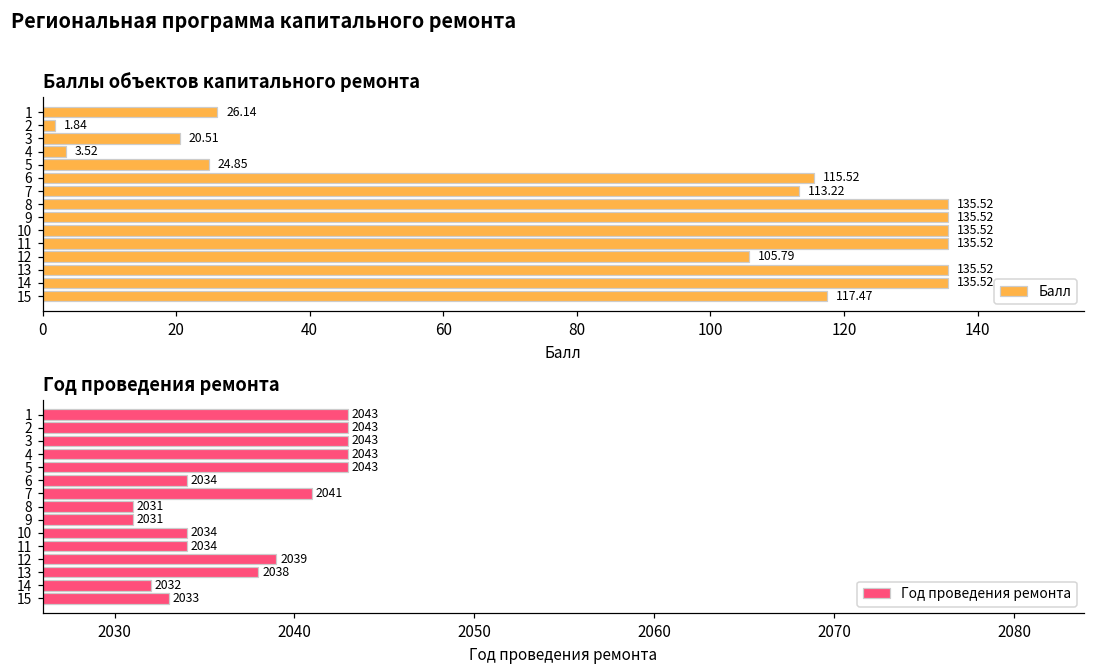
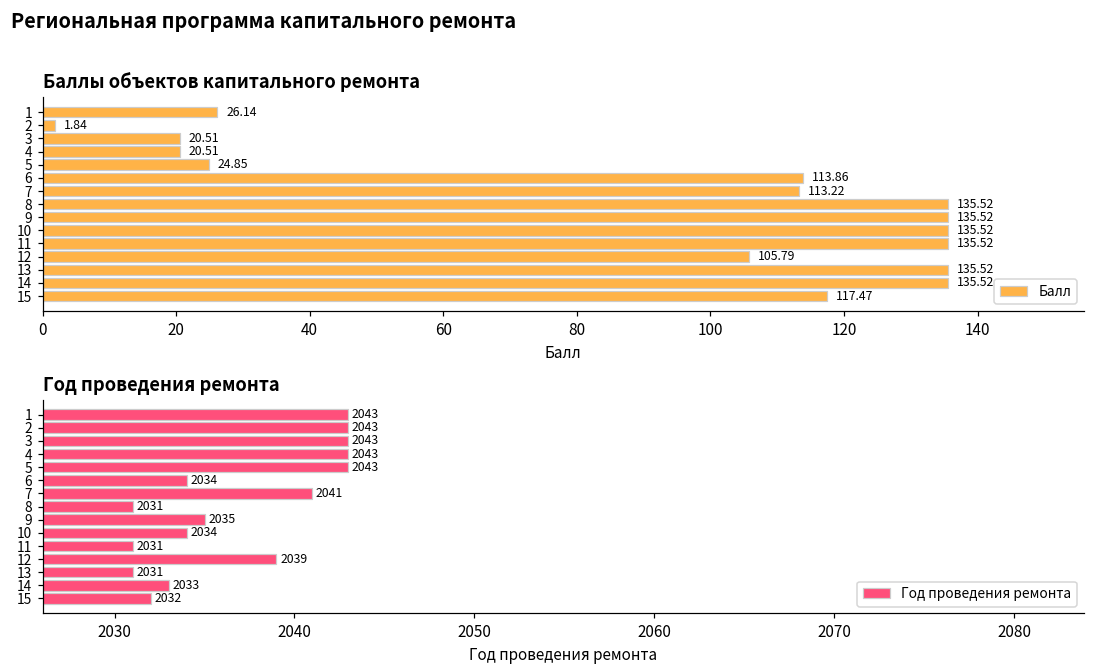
Баллы объектов капитального ремонта, 4: 3.52 -> 20.51
Баллы объектов капитального ремонта, 6: 115.52 -> 113.86
Год проведения ремонта, 9: 2031 -> 2035
Год проведения ремонта, 11: 2034 -> 2031
Год проведения ремонта, 13: 2038 -> 2031
Год проведения ремонта, 14: 2032 -> 2033
Год проведения ремонта, 15: 2033 -> 2032
